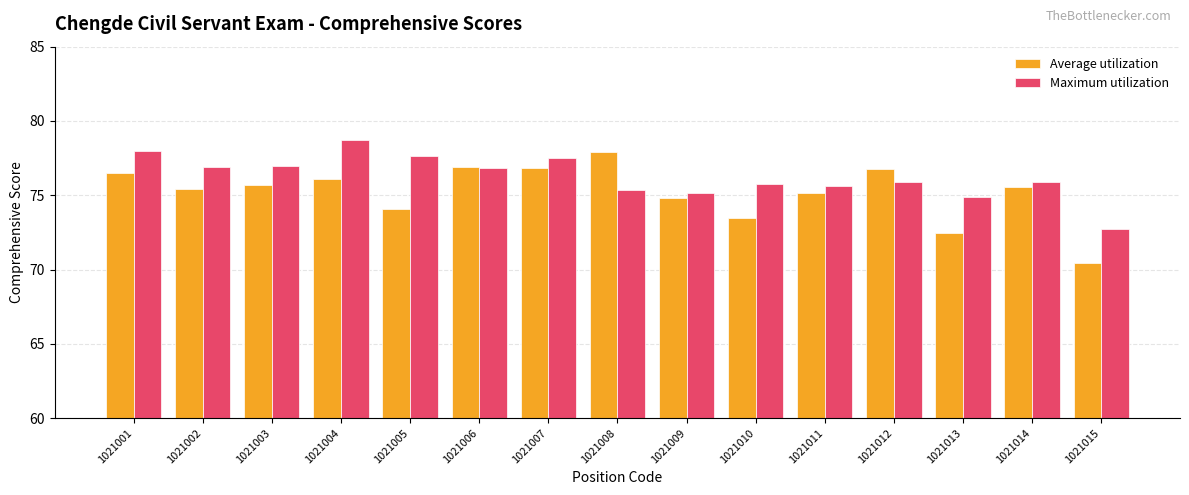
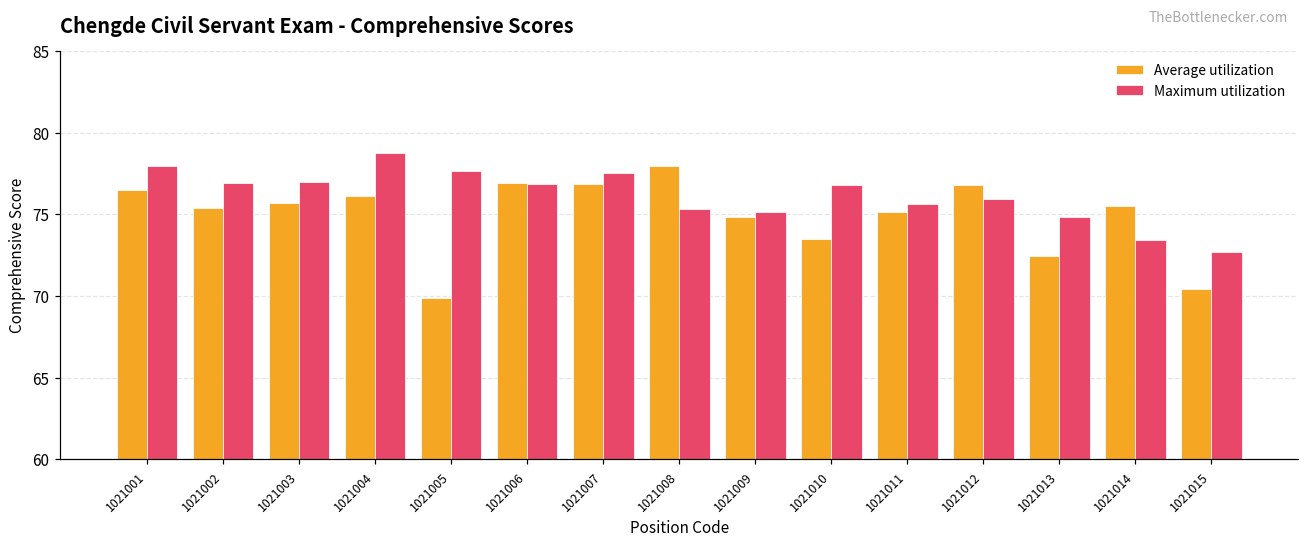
Average utilization, 1021005: 74.1 -> 69.9
Maximum utilization, 1021010: 75.7 -> 76.8
Maximum utilization, 1021014: 75.9 -> 73.4
